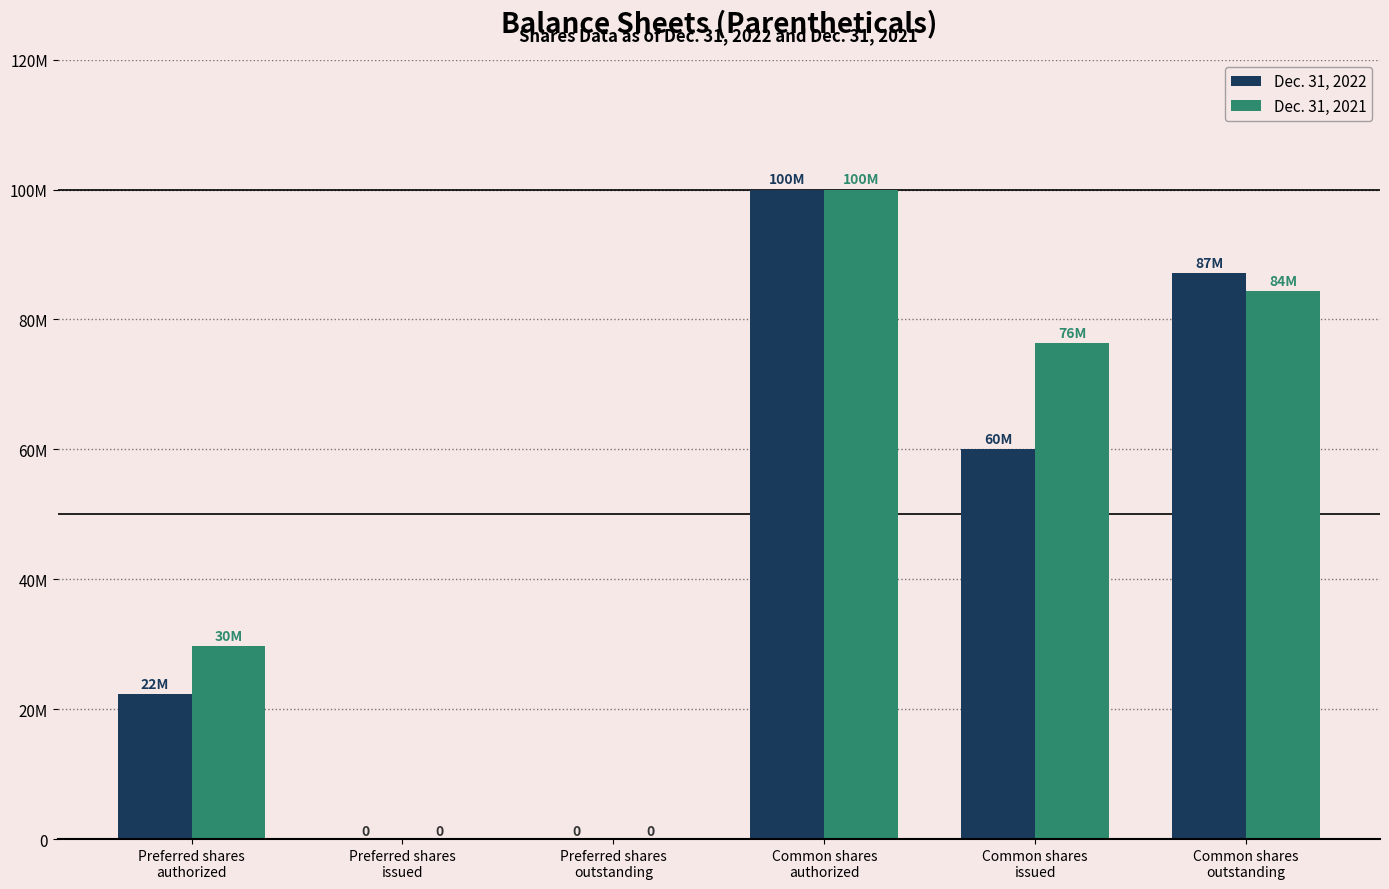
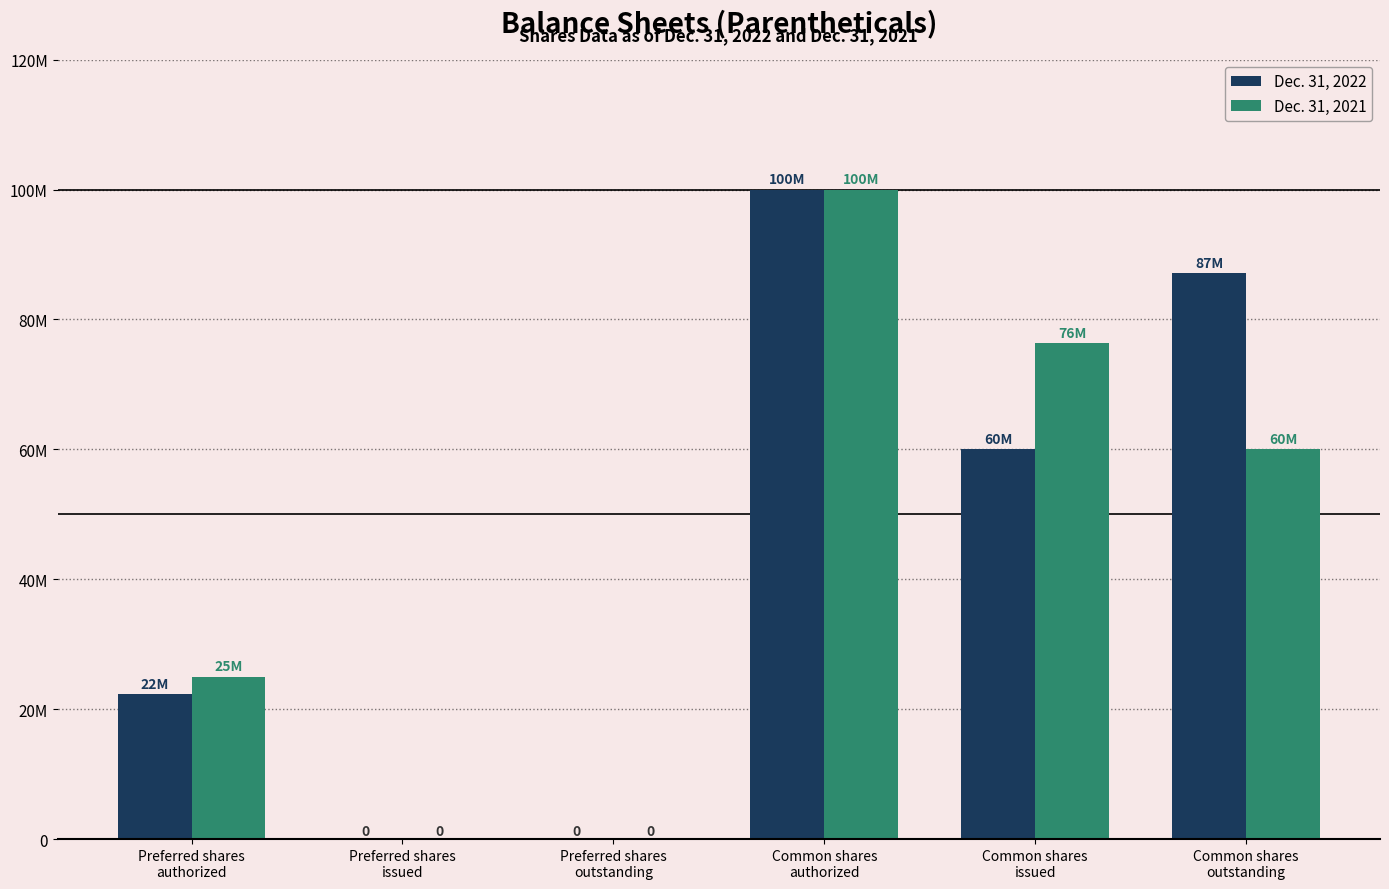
Dec. 31, 2021, Preferred shares authorized: 30M -> 25M
Dec. 31, 2021, Common shares outstanding: 84M -> 60M
